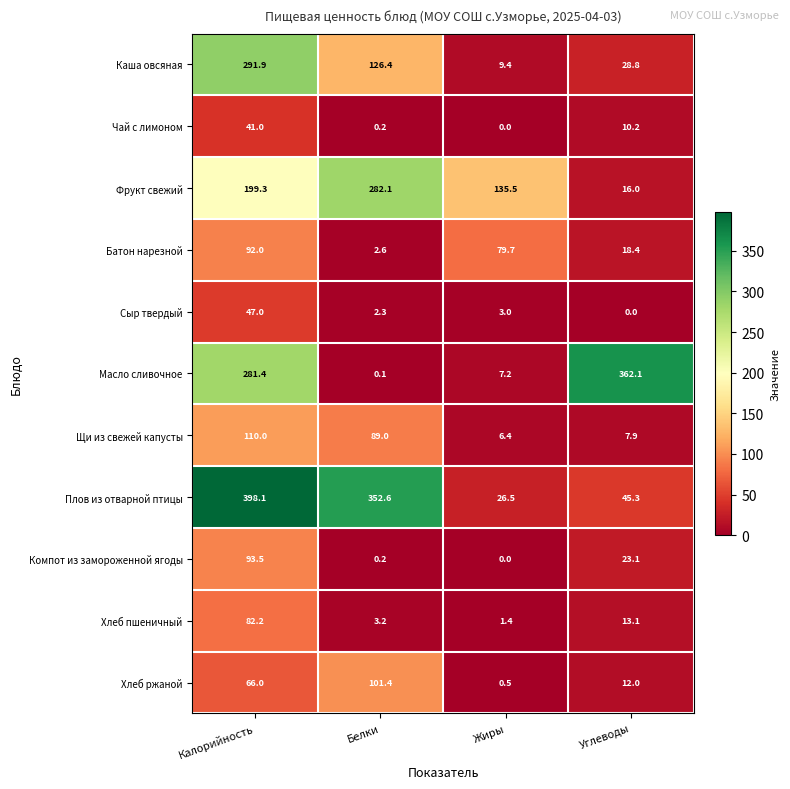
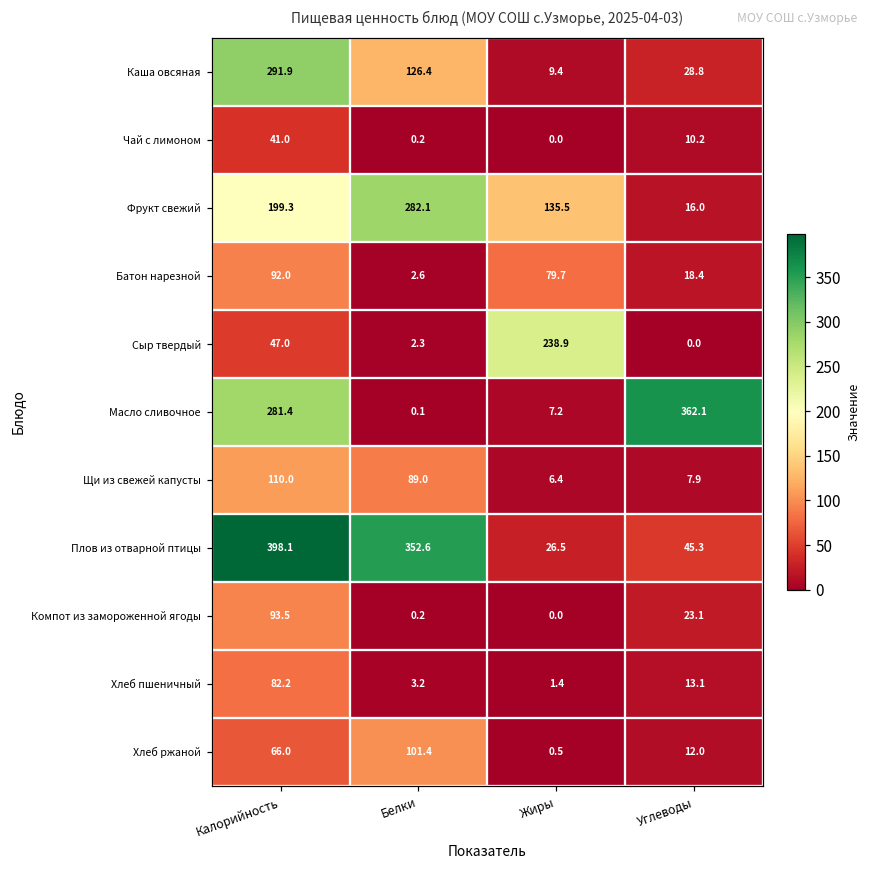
Сыр твердый, Жиры: 3.0 -> 238.9
